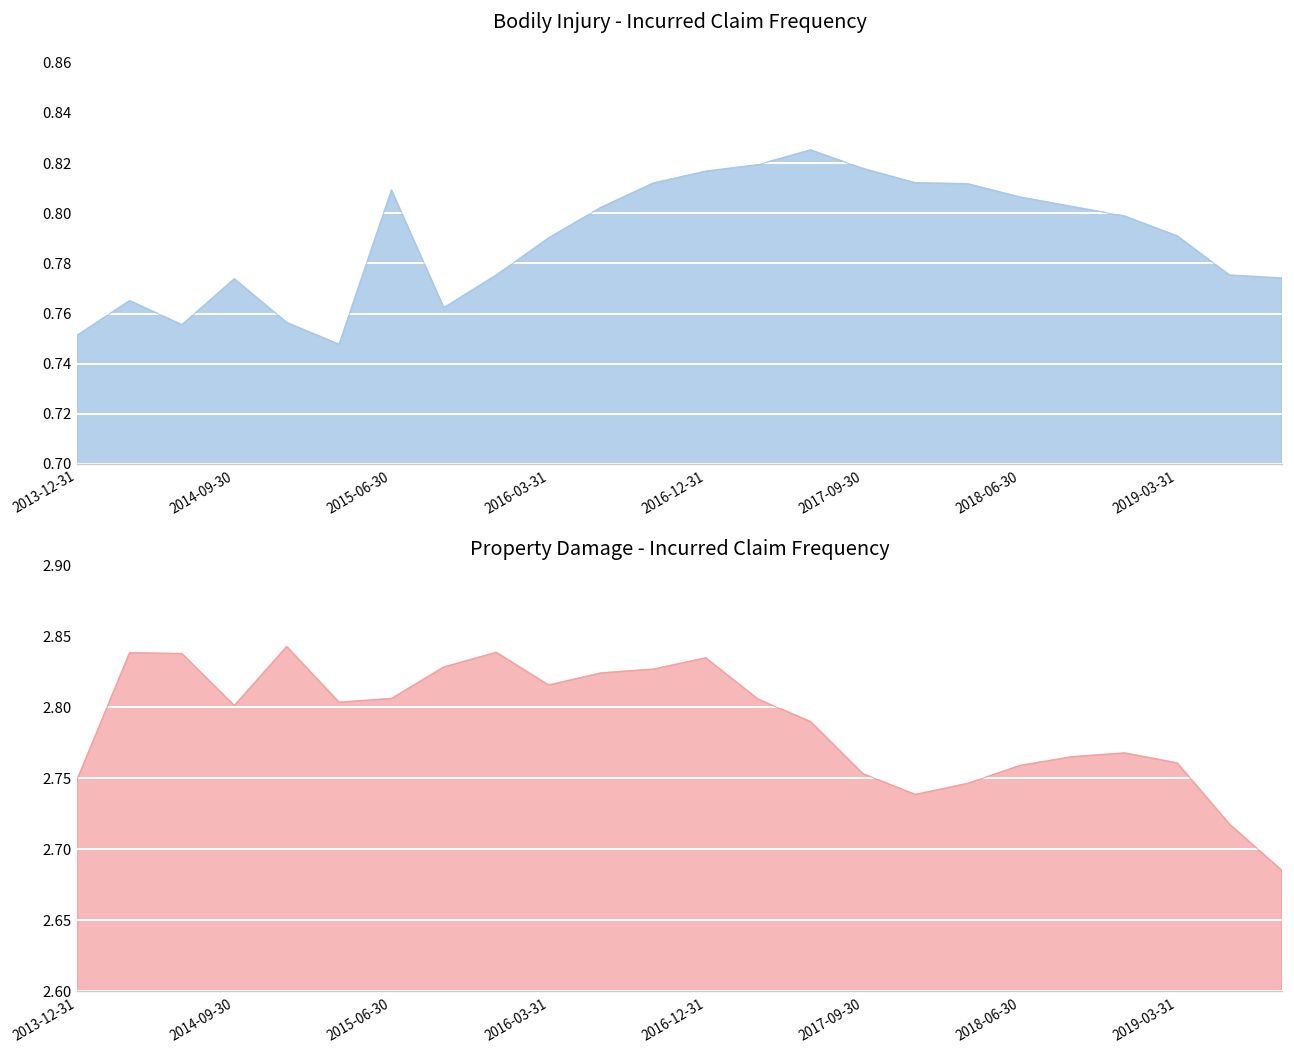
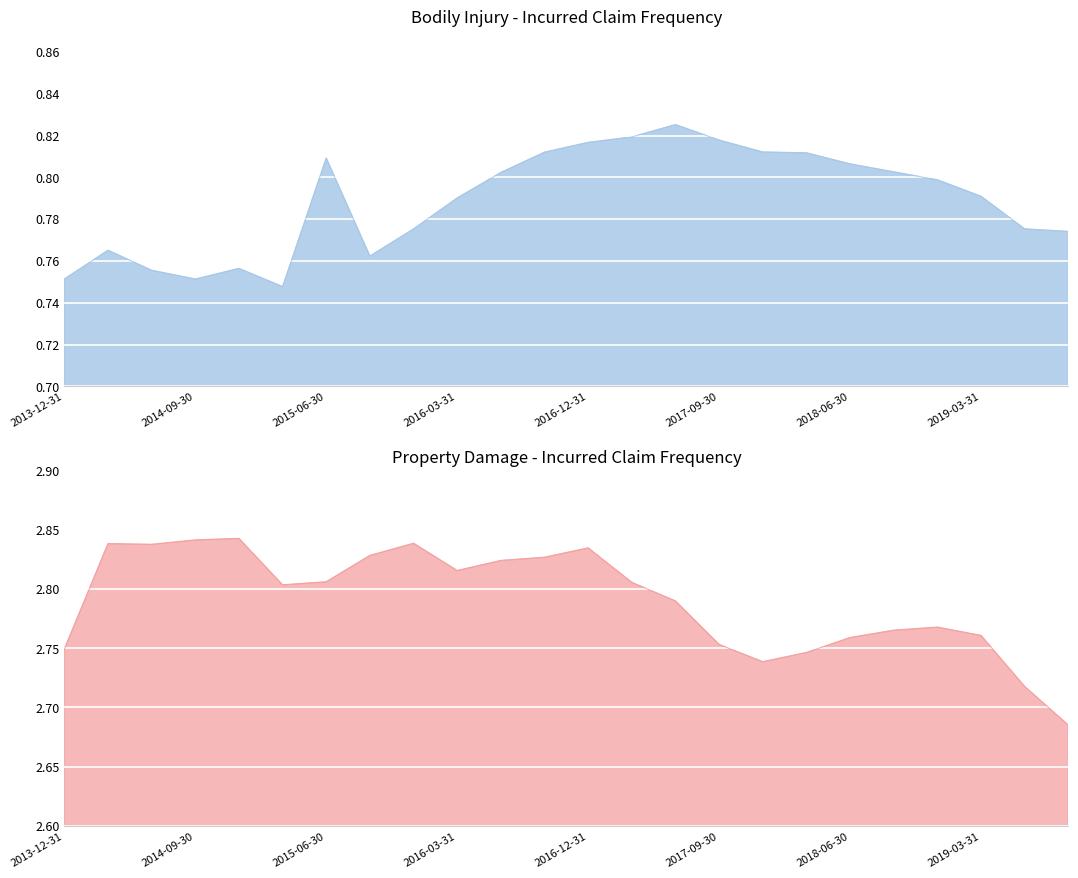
Bodily Injury - Incurred Claim Frequency, 2014-09-30: 0.774 -> 0.751
Property Damage - Incurred Claim Frequency, 2014-09-30: 2.801 -> 2.841
